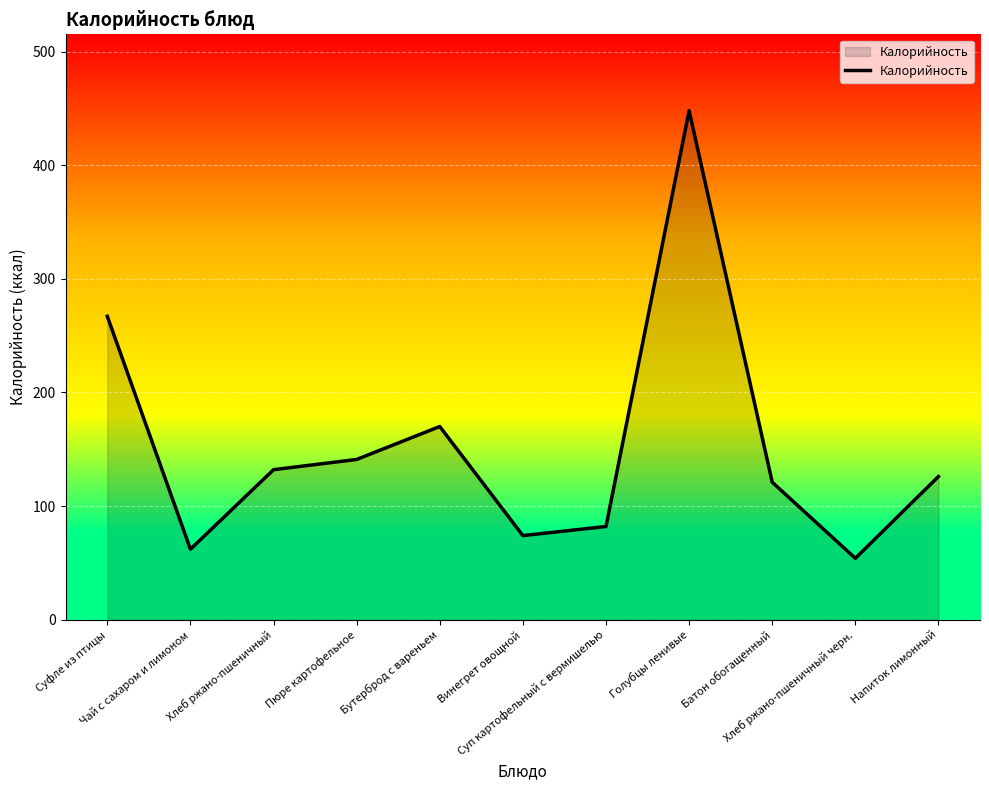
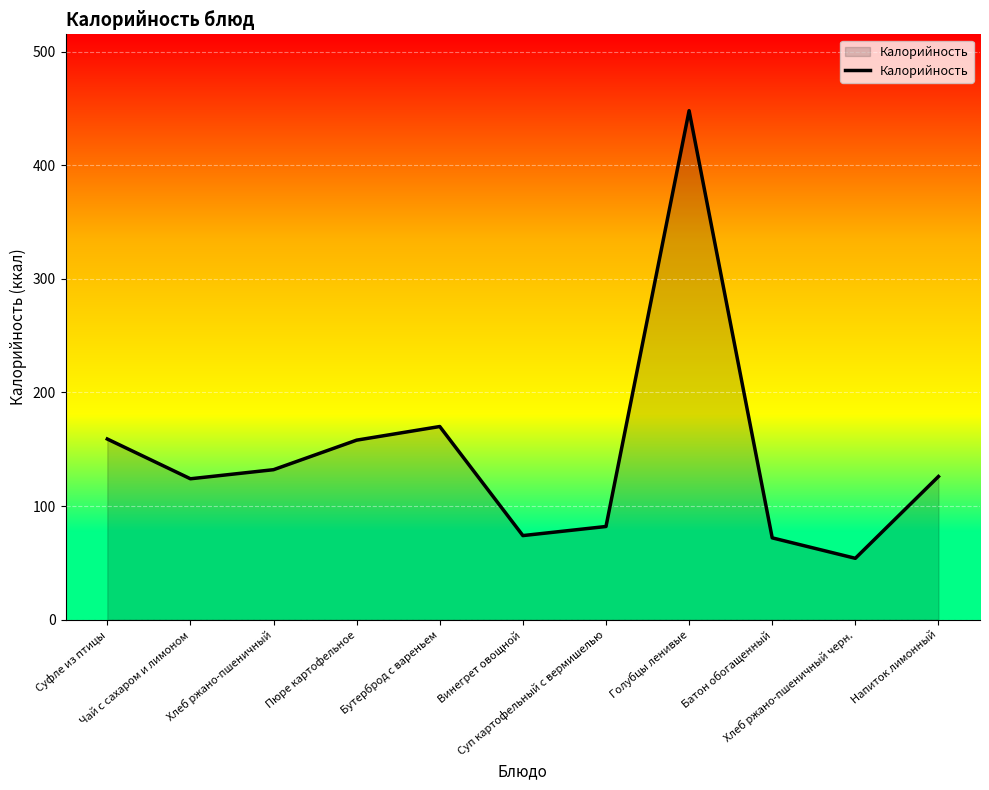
Суфле из птицы: 267 -> 159
Чай с сахаром и лимоном: 62 -> 124
Пюре картофельное: 141 -> 158
Батон обогащенный: 121 -> 72
